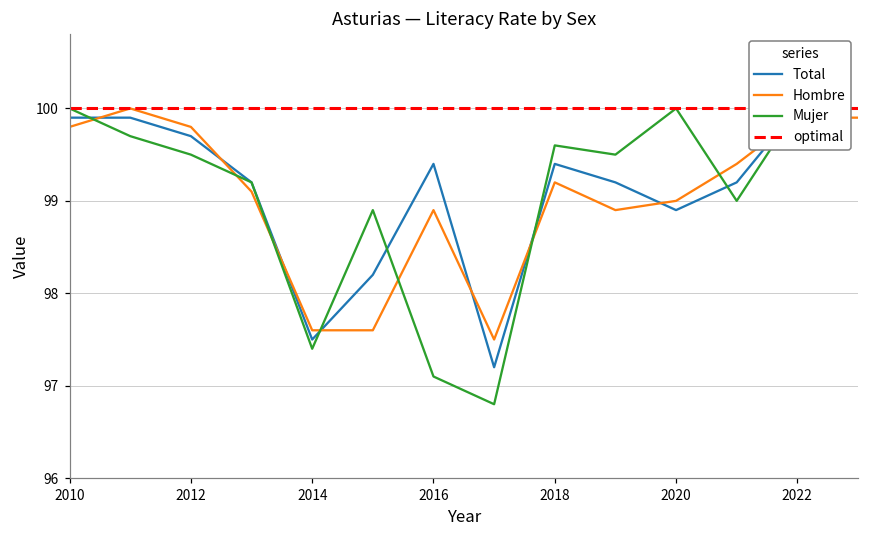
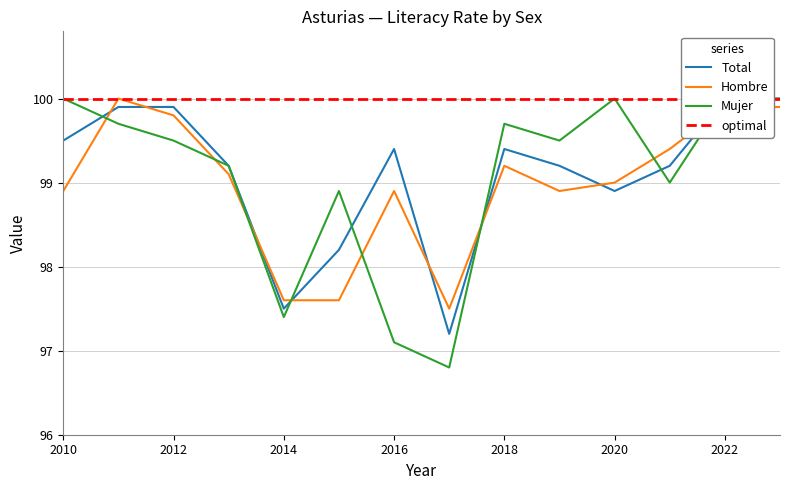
Total, 2010: 99.9 -> 99.5
Hombre, 2010: 99.8 -> 98.9
Total, 2012: 99.7 -> 99.9
Mujer, 2018: 99.6 -> 99.7
